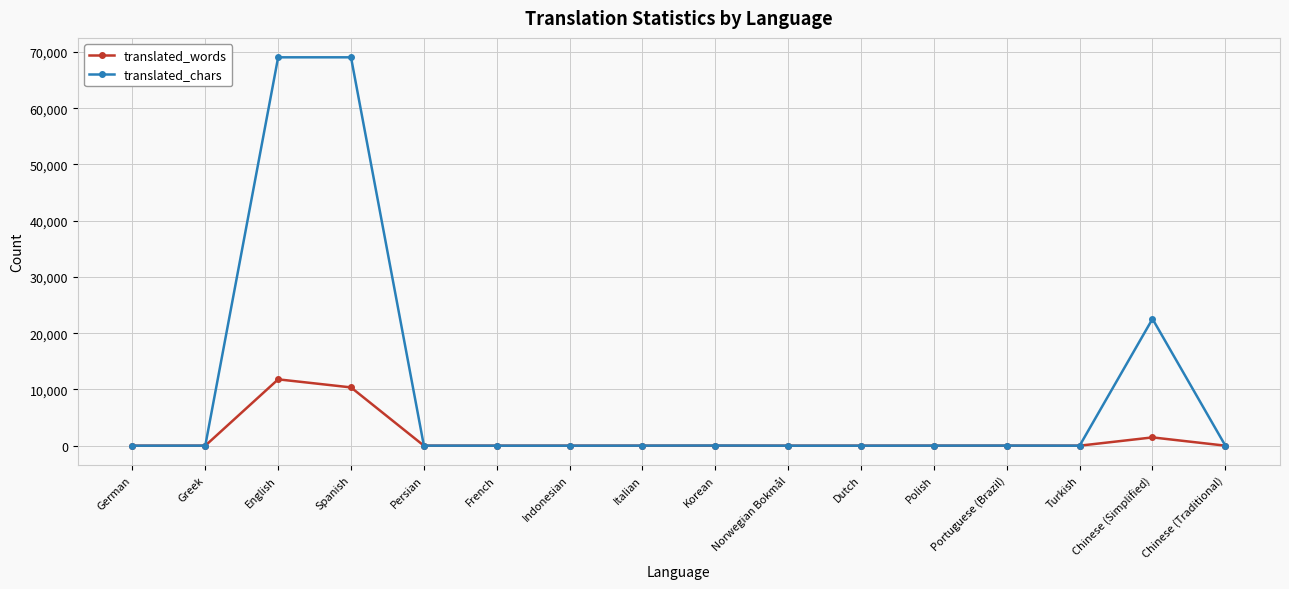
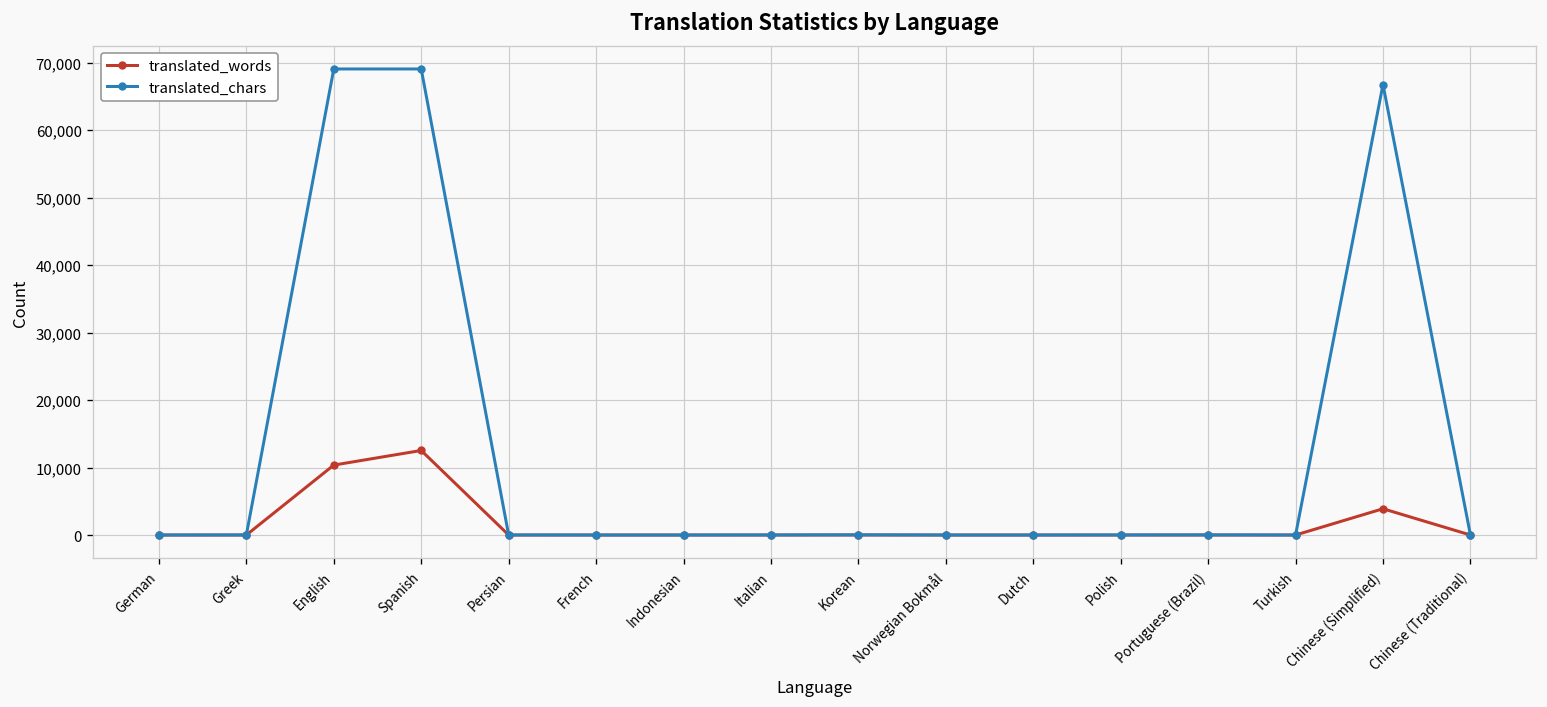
translated_words, English: 12,000 -> 10,000
translated_words, Spanish: 10,000 -> 13,000
translated_words, Chinese (Simplified): 1,000 -> 4,000
translated_chars, Chinese (Simplified): 23,000 -> 67,000
